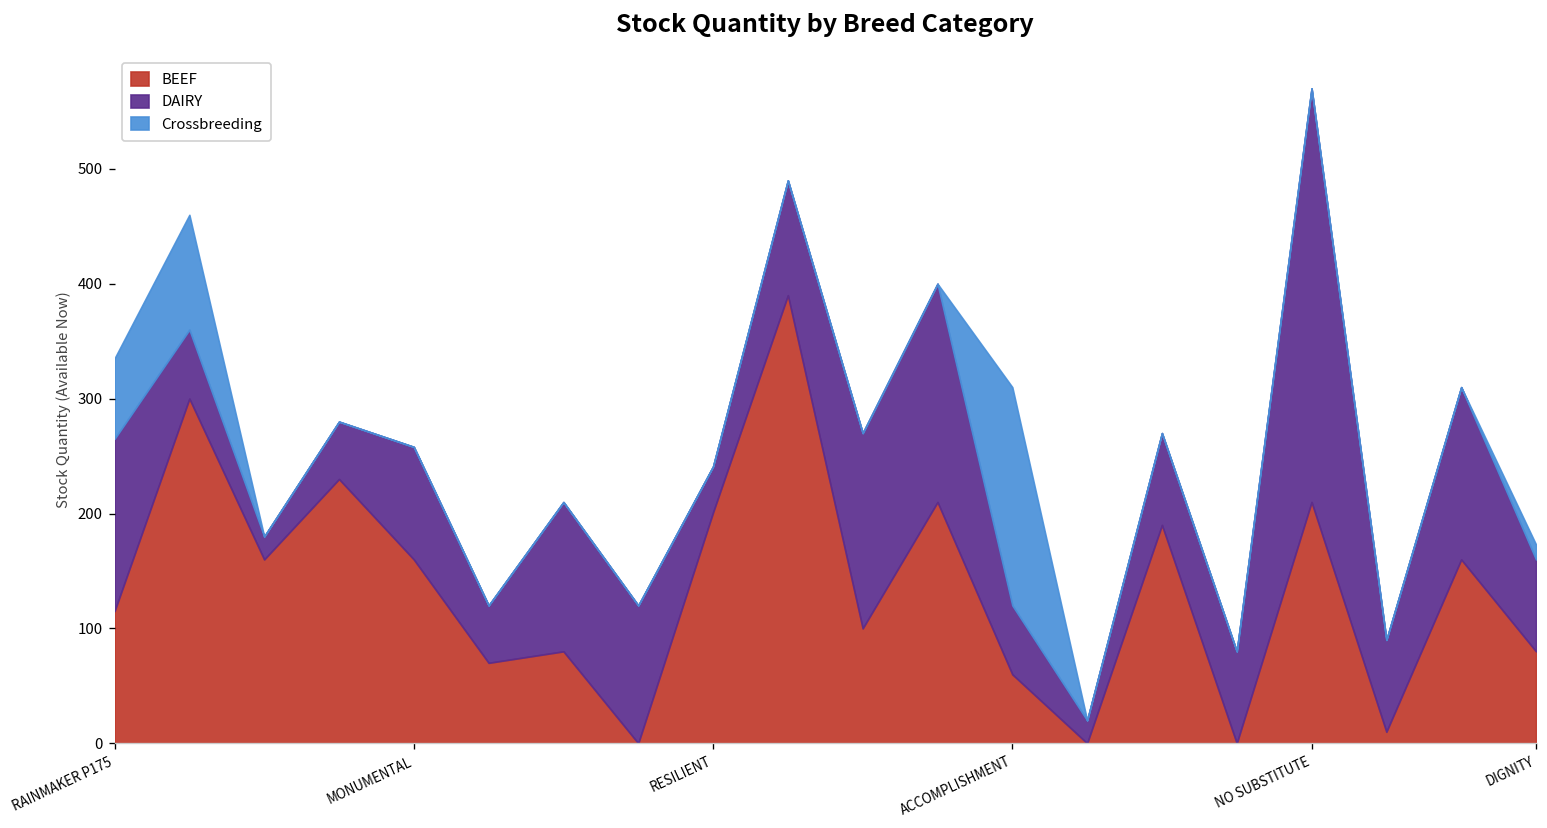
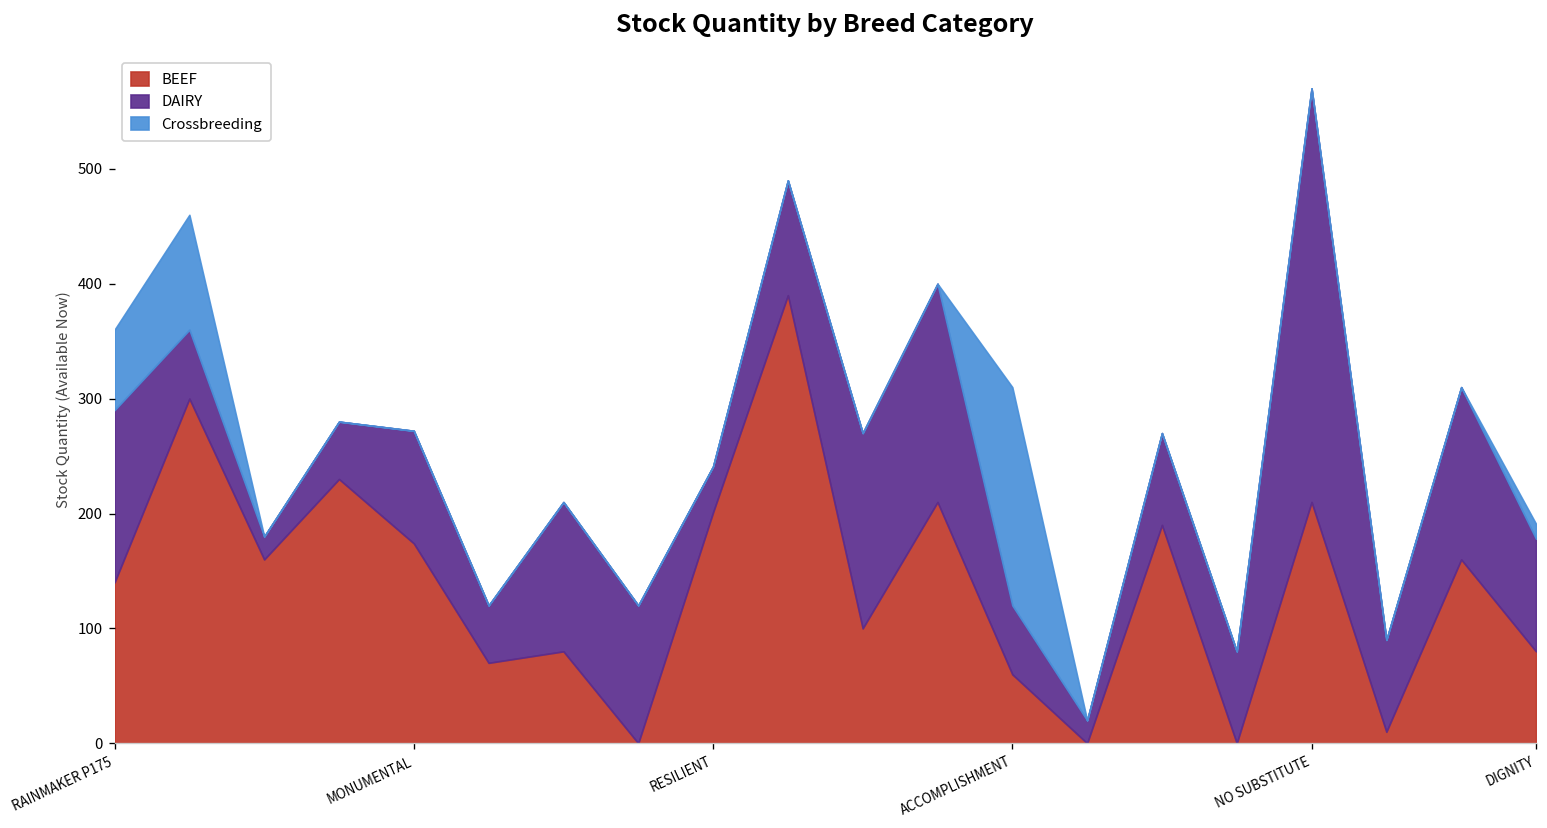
BEEF, RAINMAKER P175: 120 -> 140
BEEF, MONUMENTAL: 160 -> 170
DAIRY, DIGNITY: 80 -> 100
